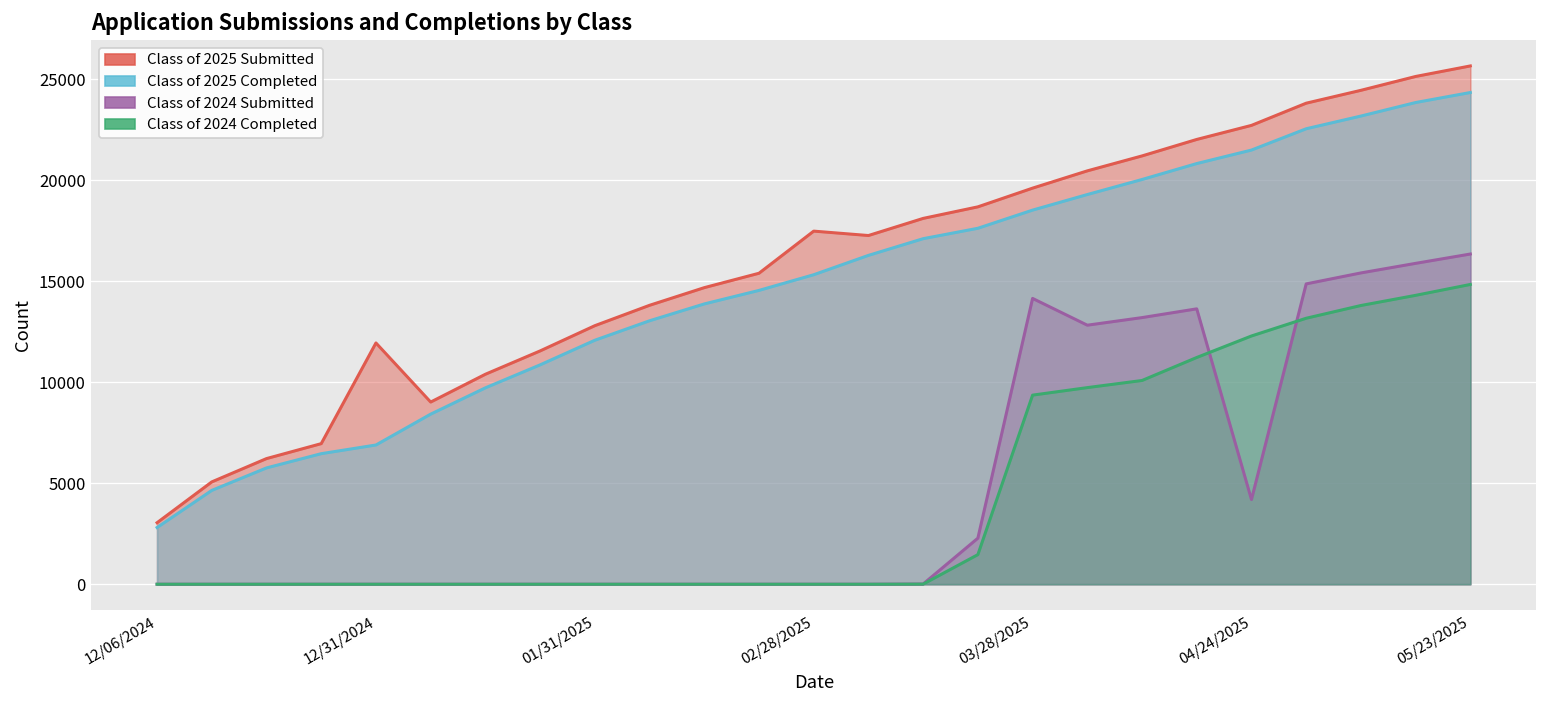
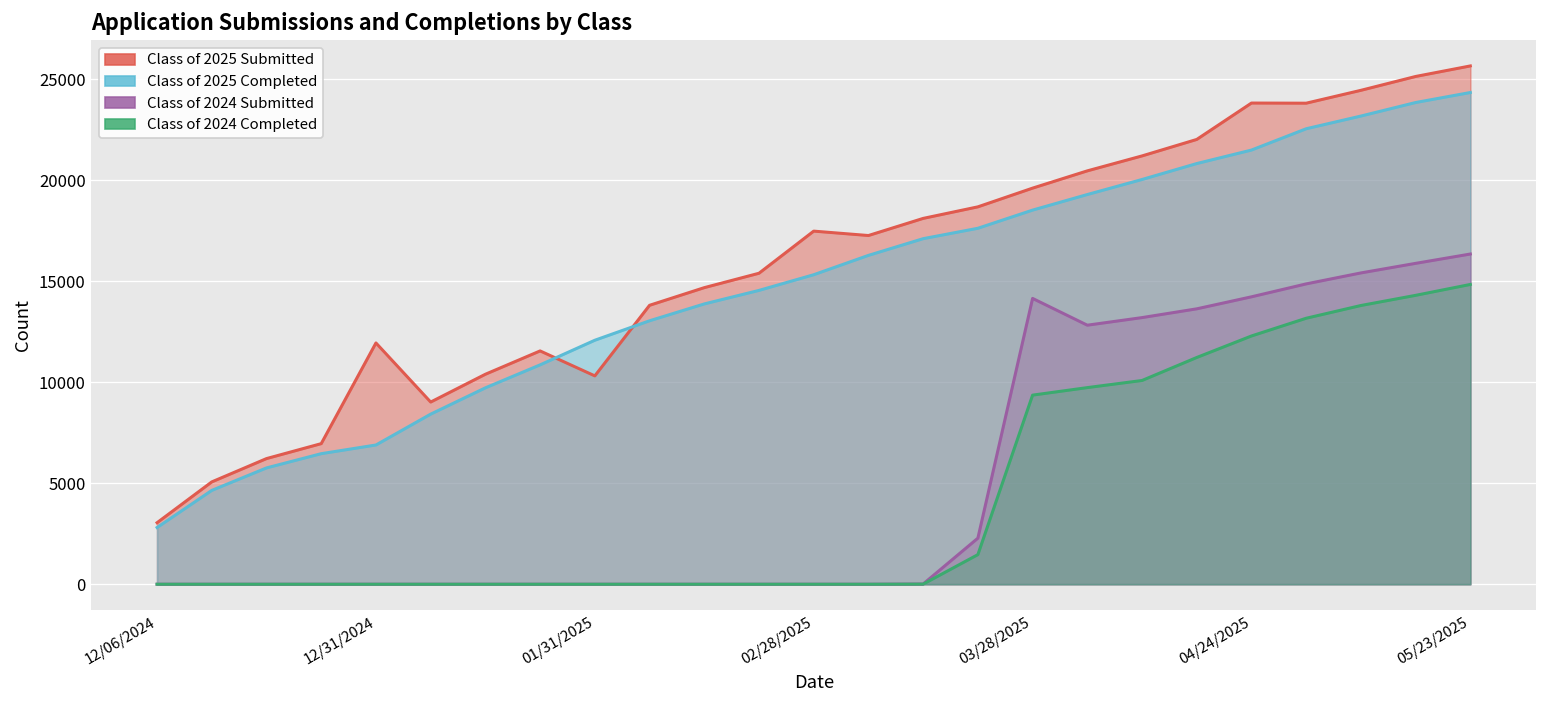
Class of 2025 Submitted, 01/31/2025: 12800 -> 10300
Class of 2025 Submitted, 04/24/2025: 22700 -> 23800
Class of 2024 Submitted, 04/24/2025: 4200 -> 14200
